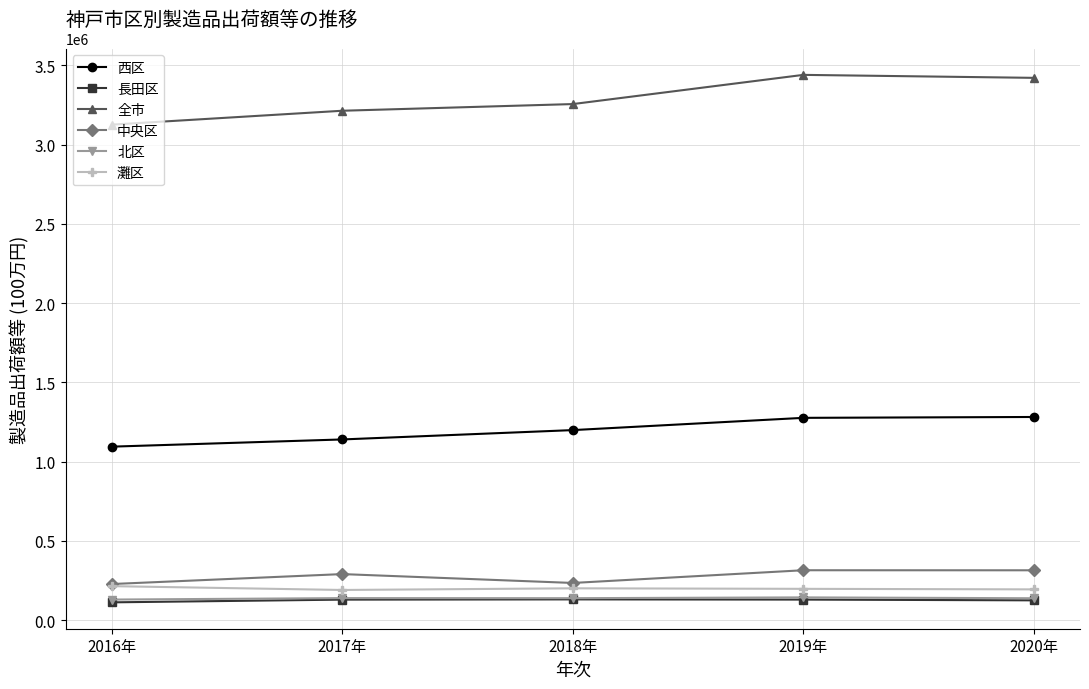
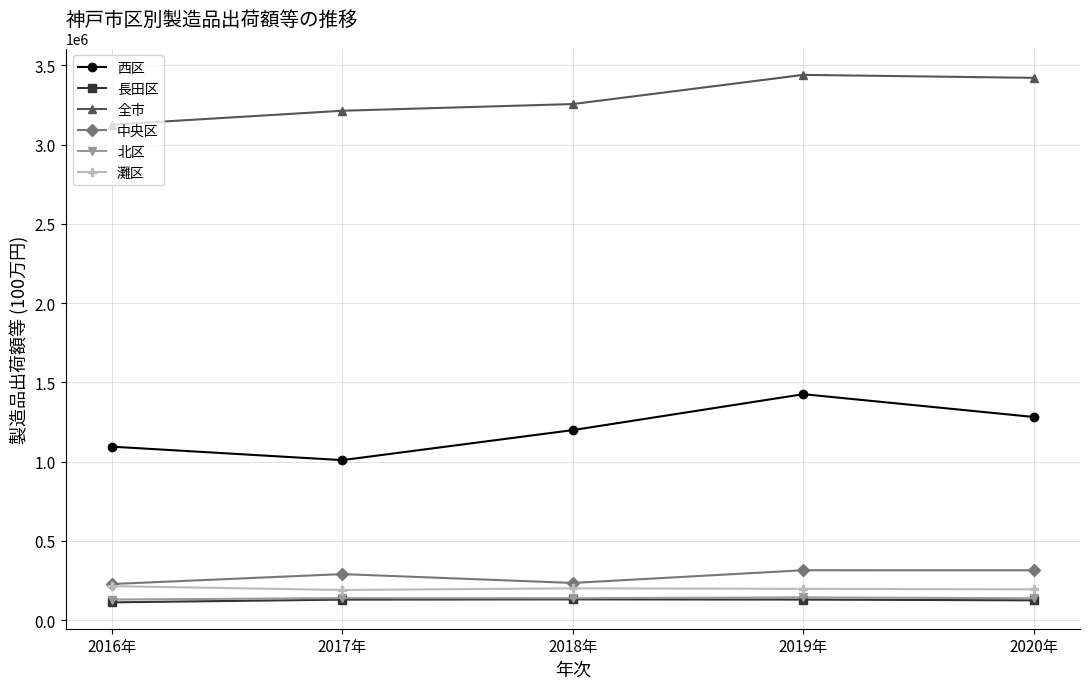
西区, 2017年: 1140000 -> 1010000
西区, 2019年: 1280000 -> 1430000
